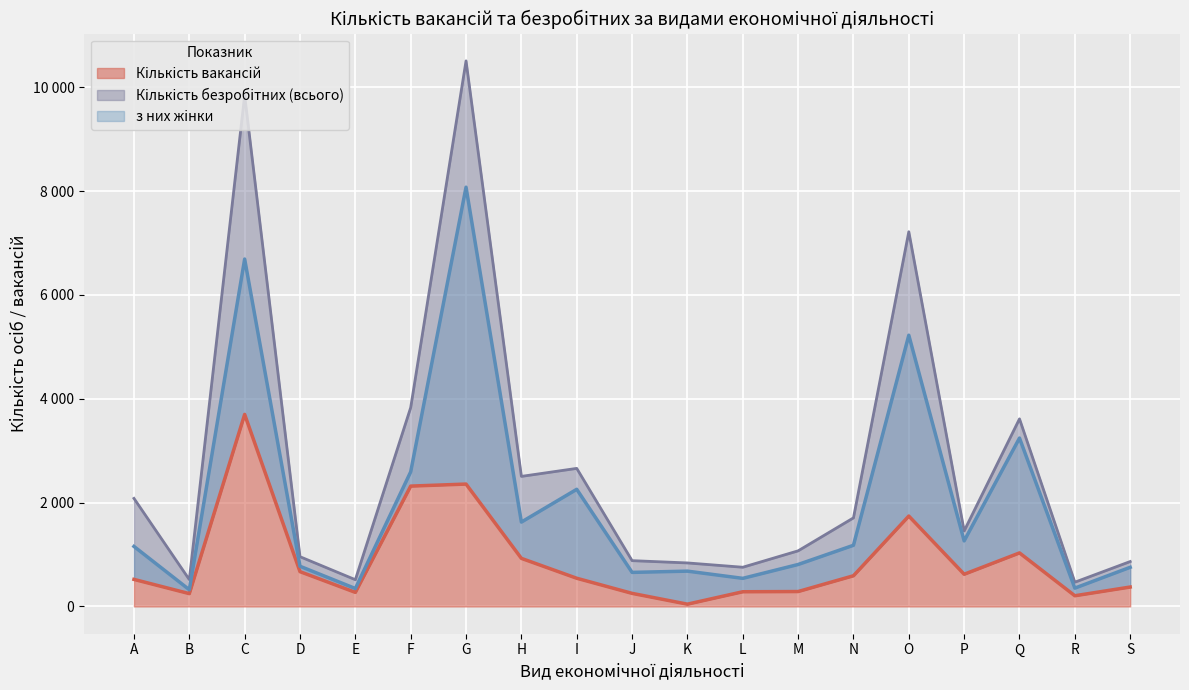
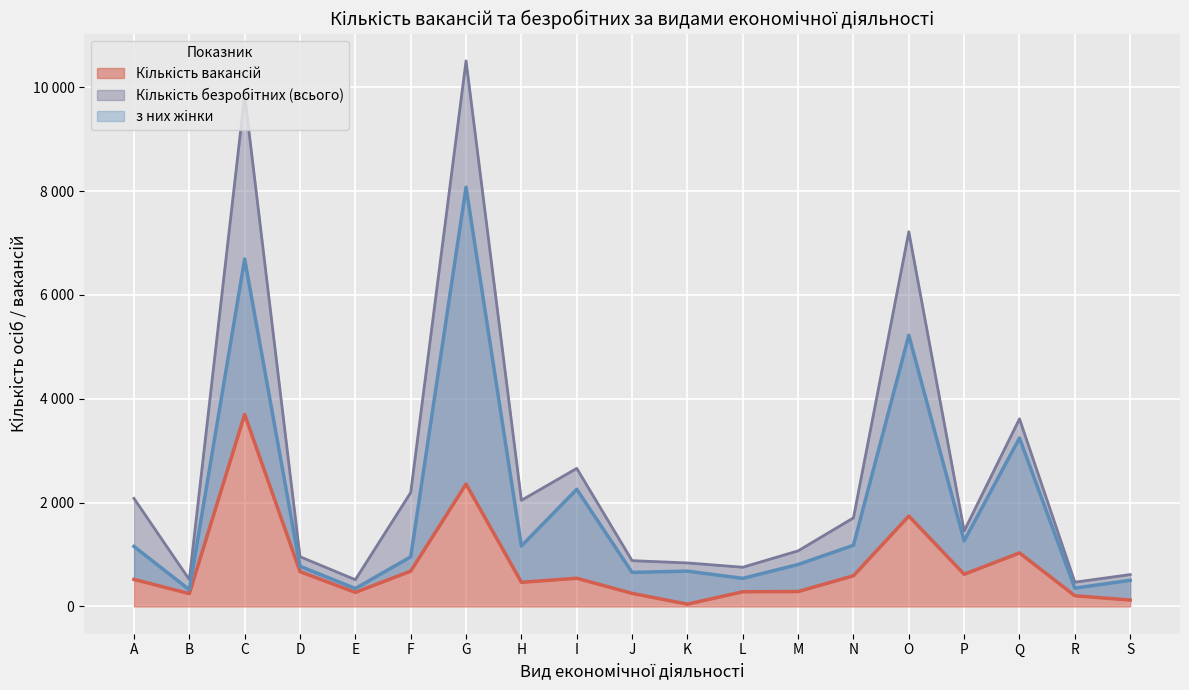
Кількість вакансій, F: 2300 -> 700
Кількість вакансій, H: 900 -> 500
Кількість вакансій, S: 400 -> 100
